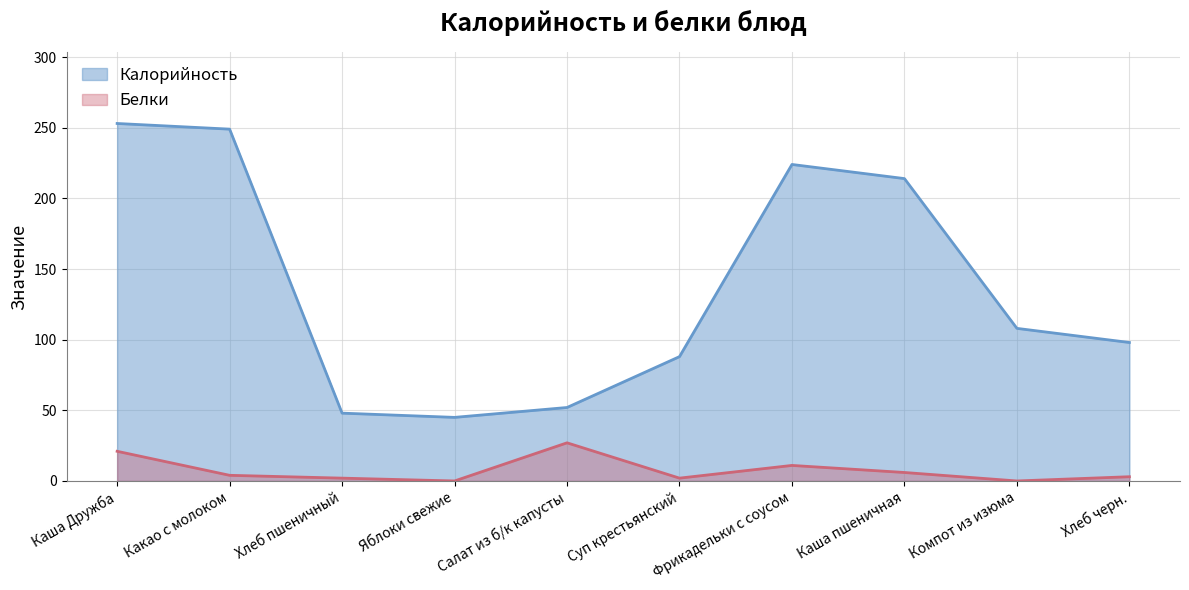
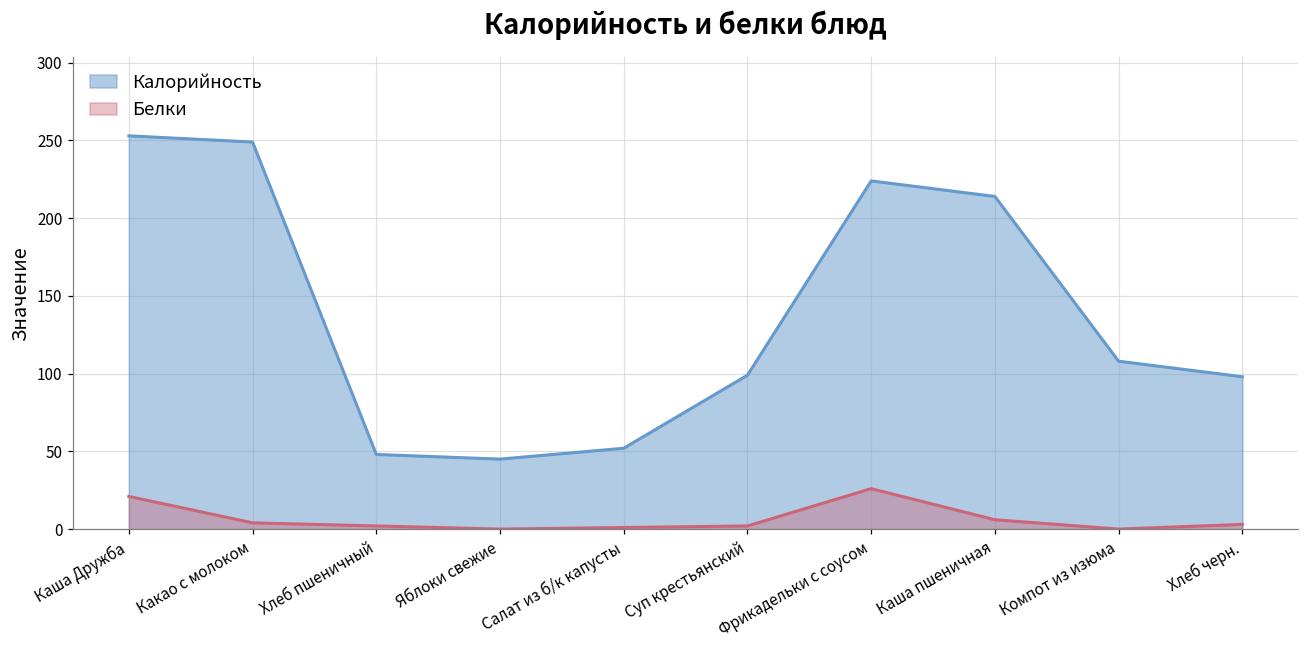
Белки, Салат из б/к капусты: 27 -> 1
Калорийность, Суп крестьянский: 88 -> 99
Белки, Фрикадельки с соусом: 11 -> 26
